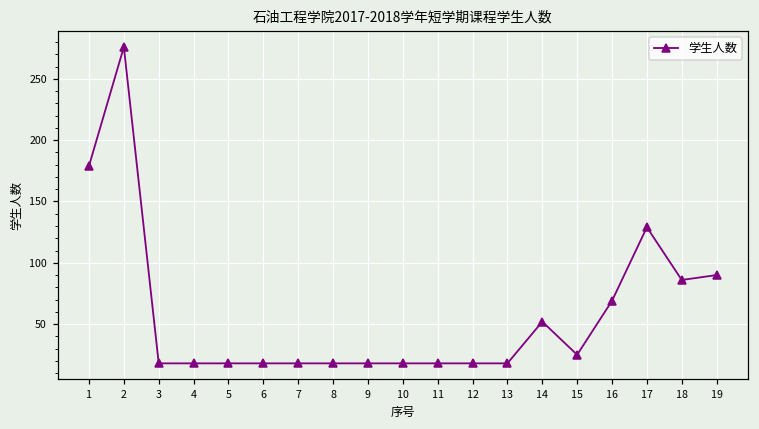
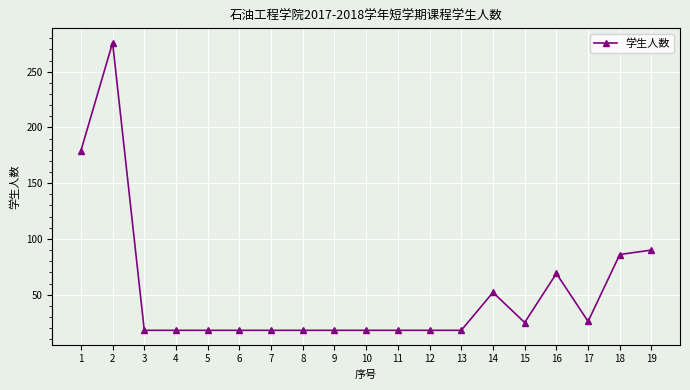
17: 129 -> 26
